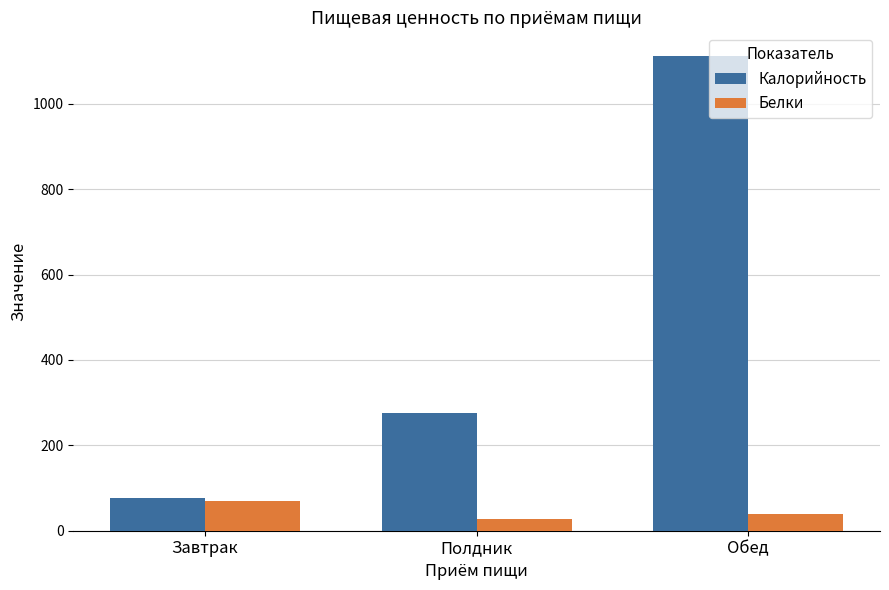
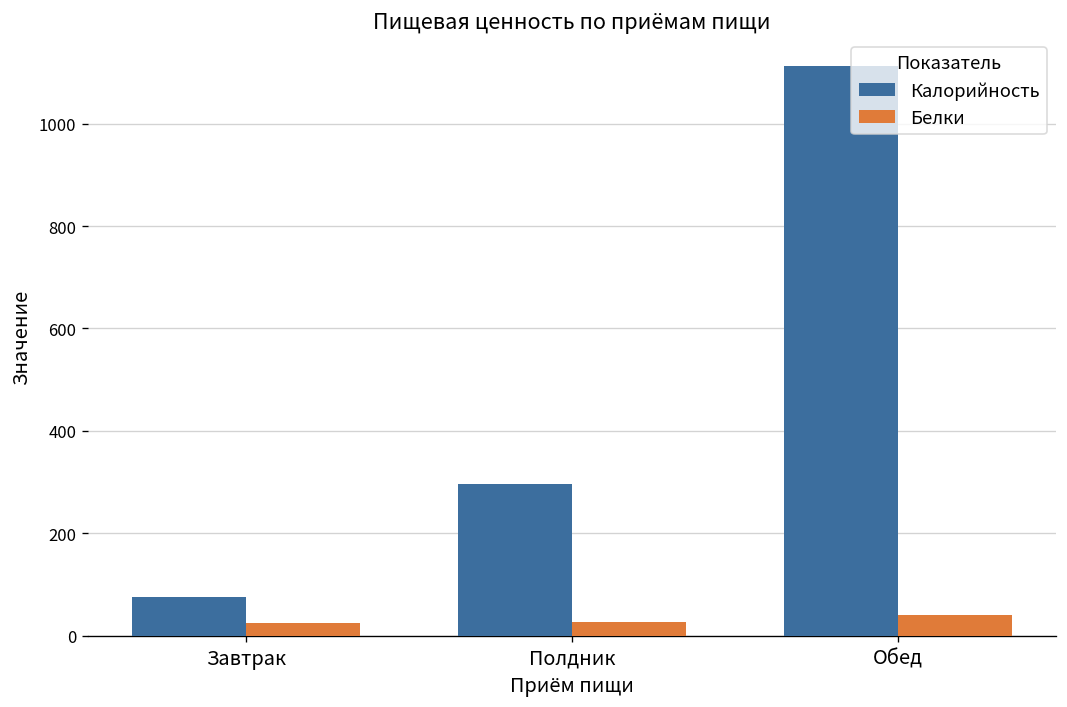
Белки, Завтрак: 70 -> 20
Калорийность, Полдник: 280 -> 300
